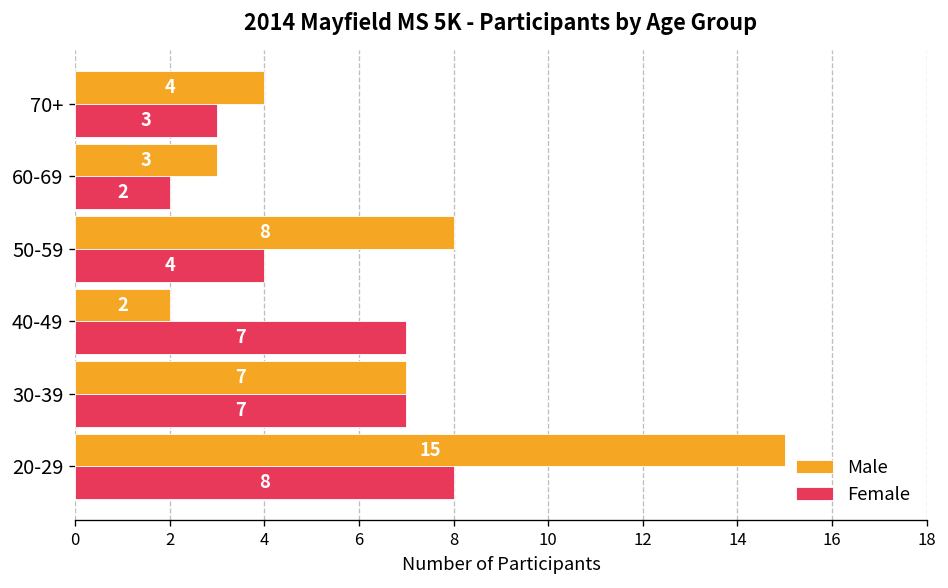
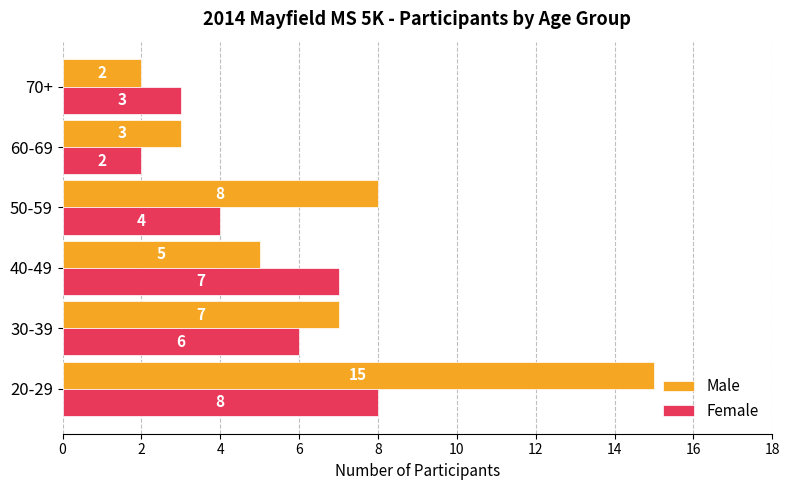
Male, 70+: 4 -> 2
Male, 40-49: 2 -> 5
Female, 30-39: 7 -> 6
